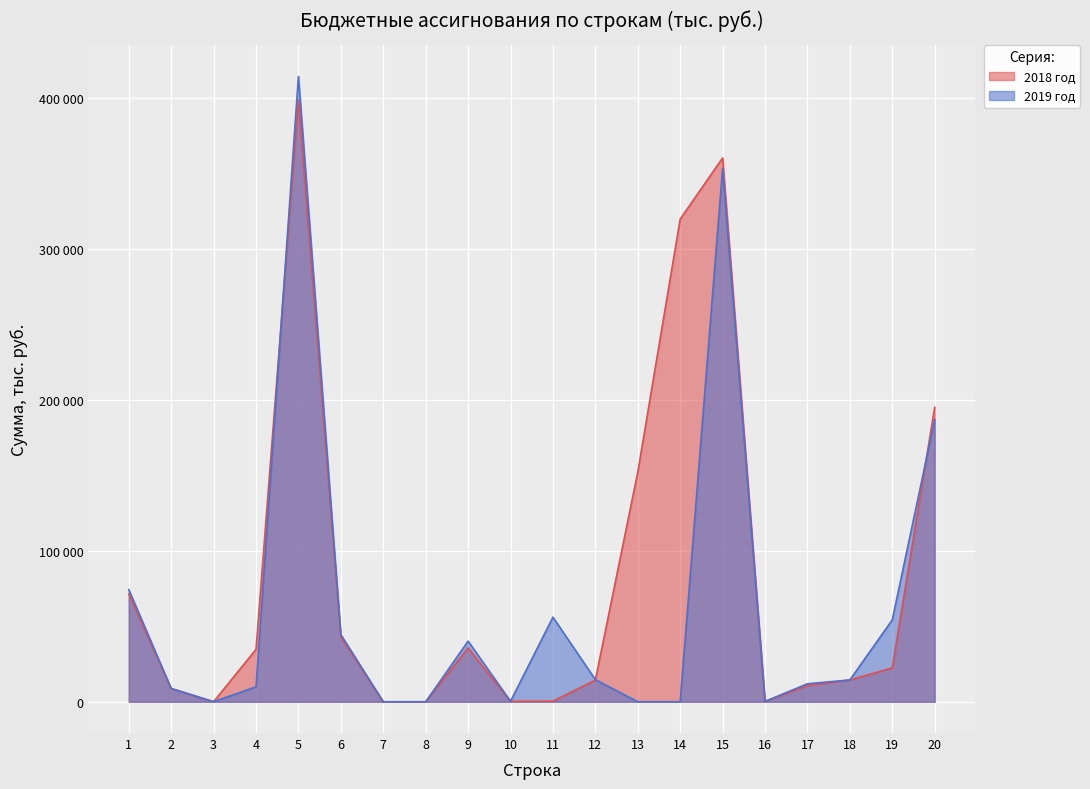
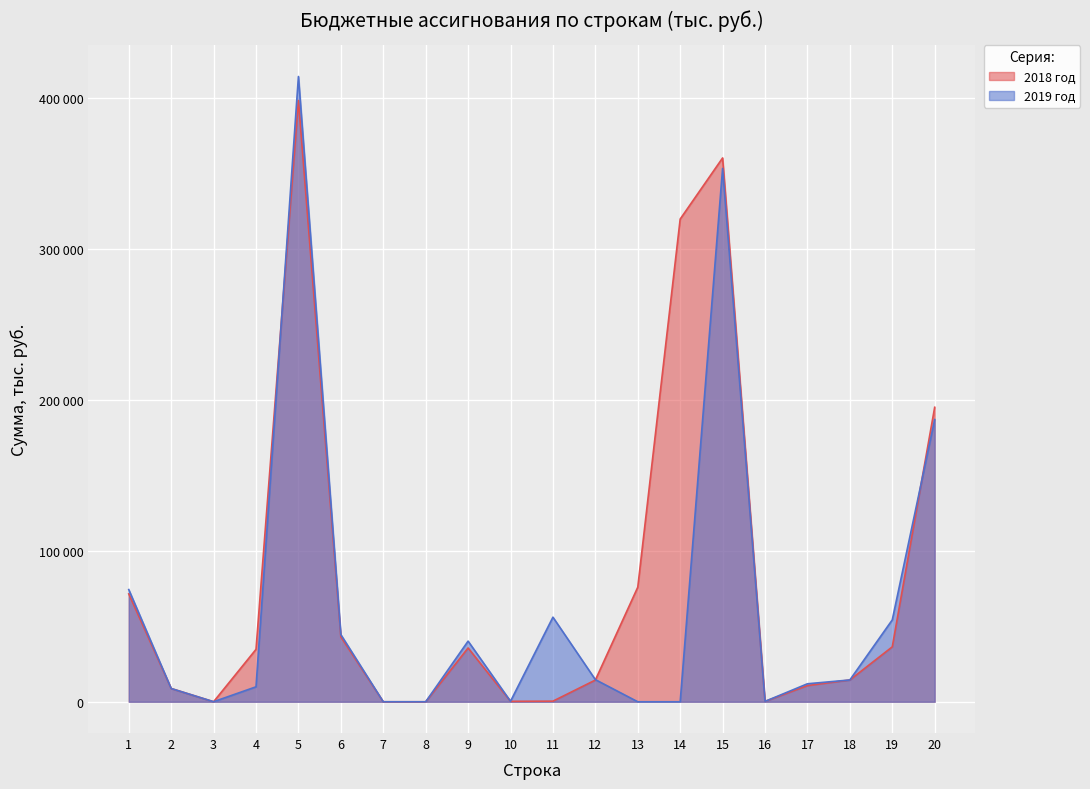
2018 год, 13: 152000 -> 76000
2018 год, 19: 22000 -> 36000
